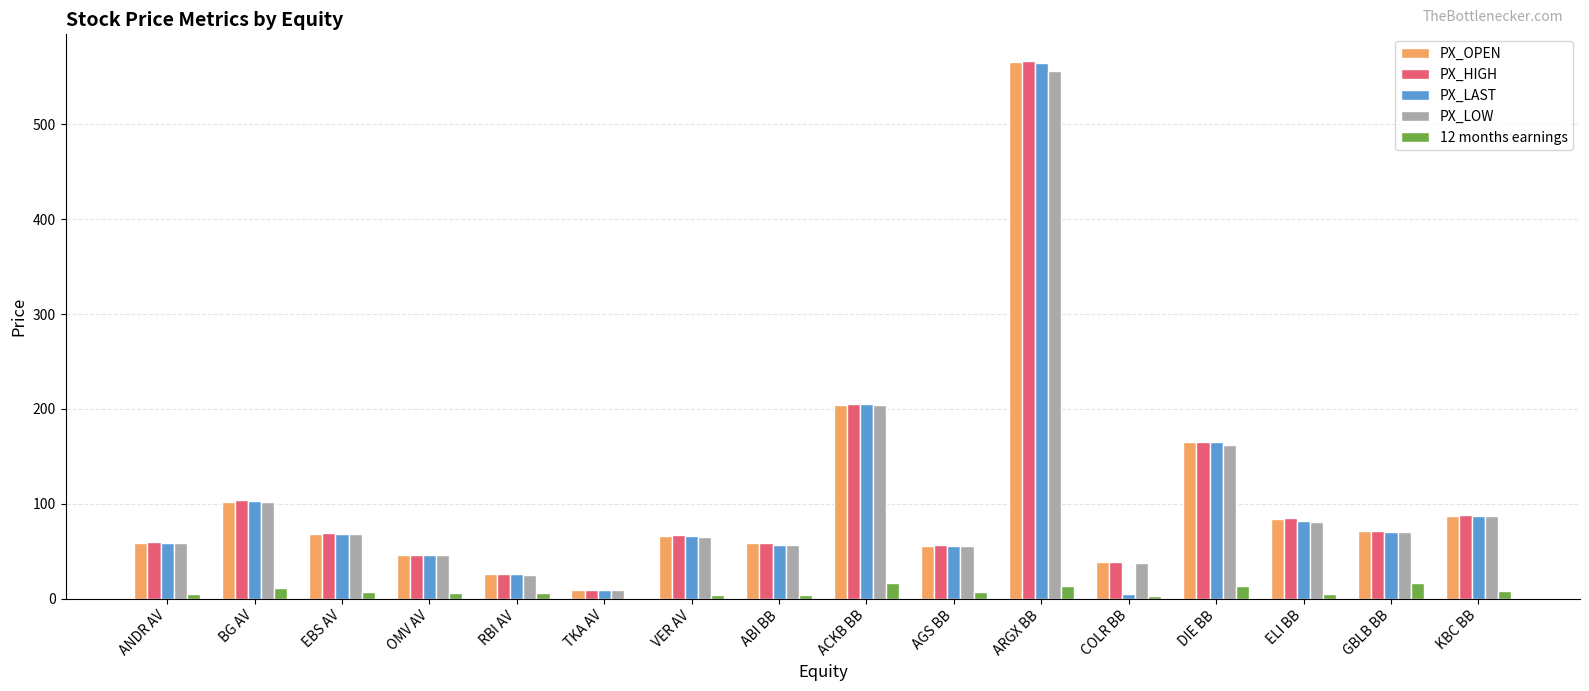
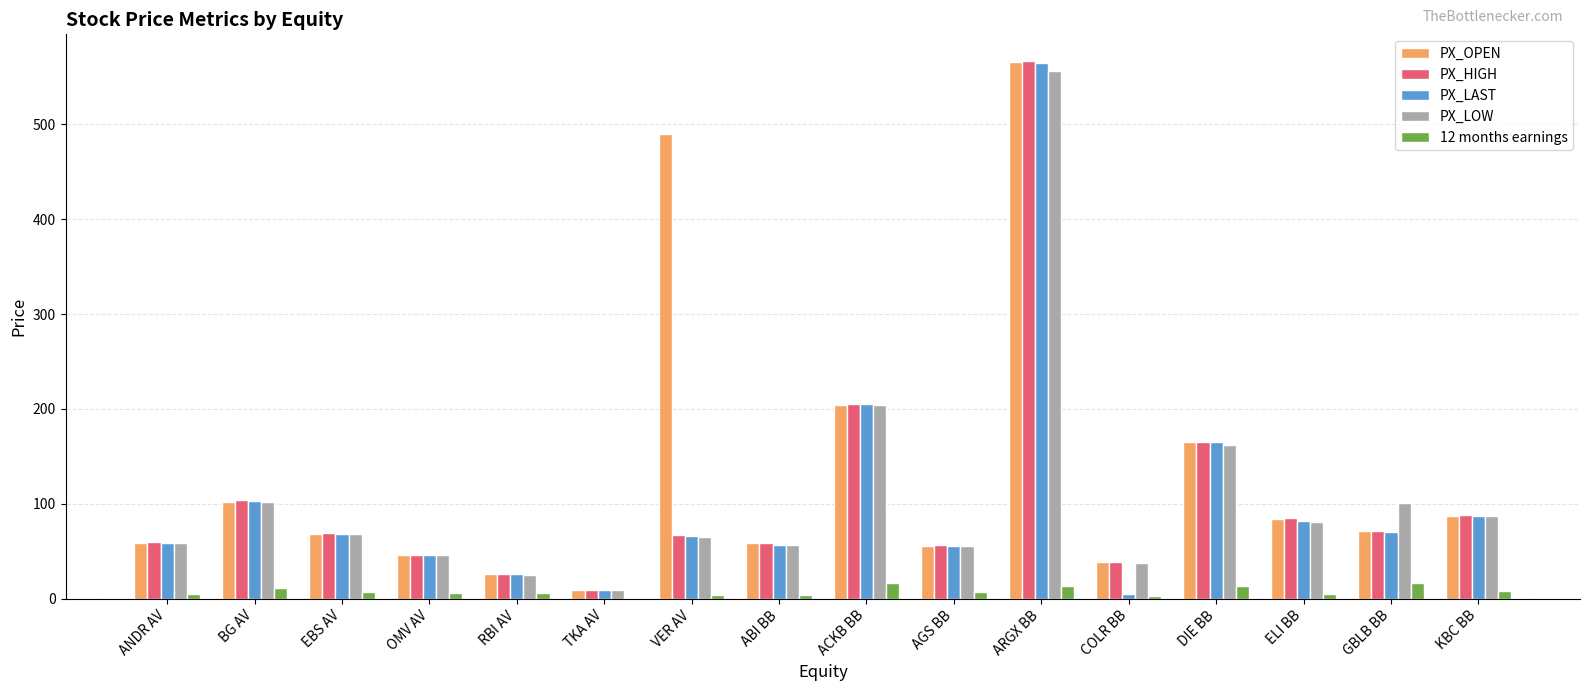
PX_OPEN, VER AV: 70 -> 490
PX_LOW, GBLB BB: 70 -> 100
